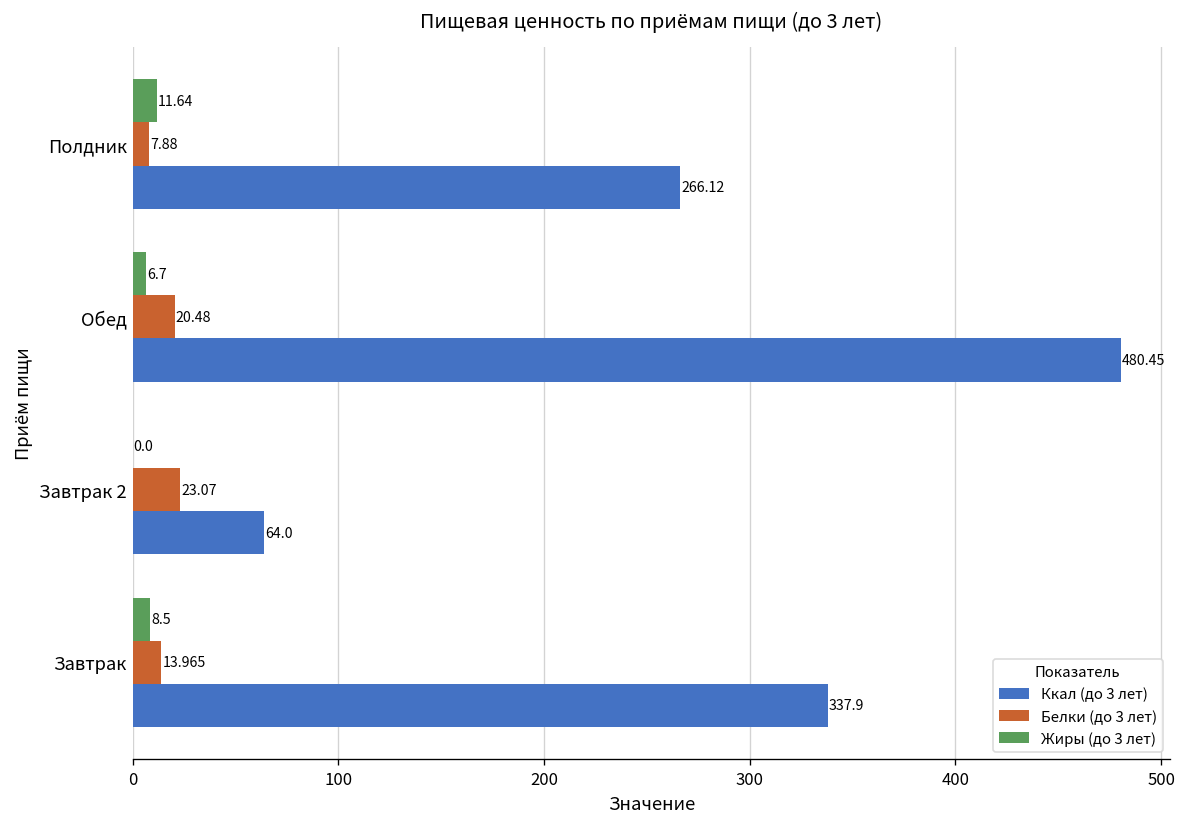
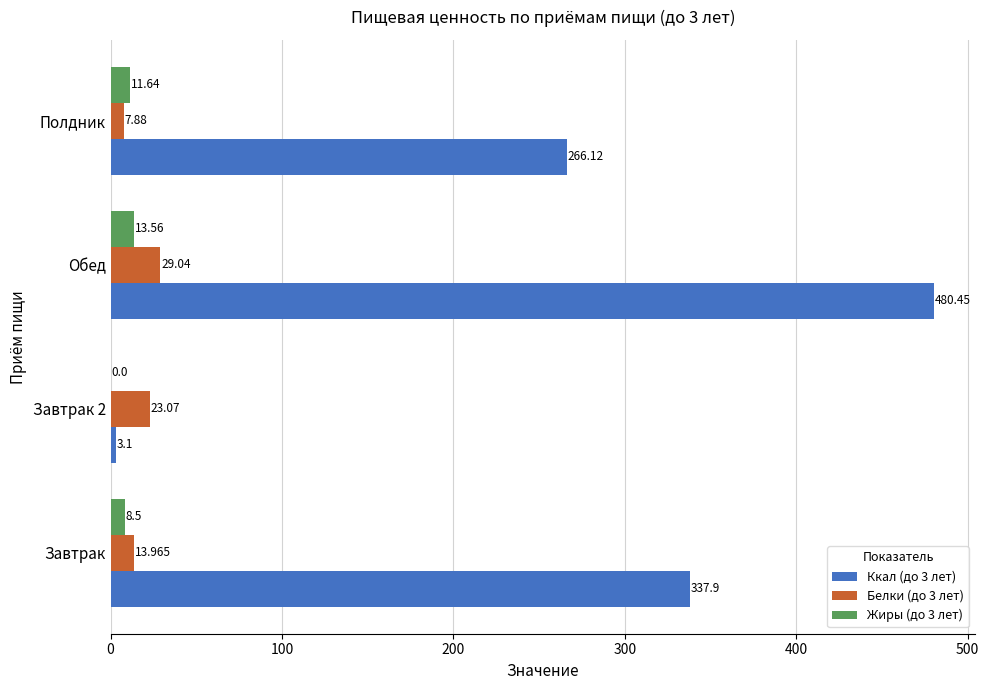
Жиры (до 3 лет), Обед: 6.7 -> 13.56
Белки (до 3 лет), Обед: 20.48 -> 29.04
Ккал (до 3 лет), Завтрак 2: 64.0 -> 3.1
